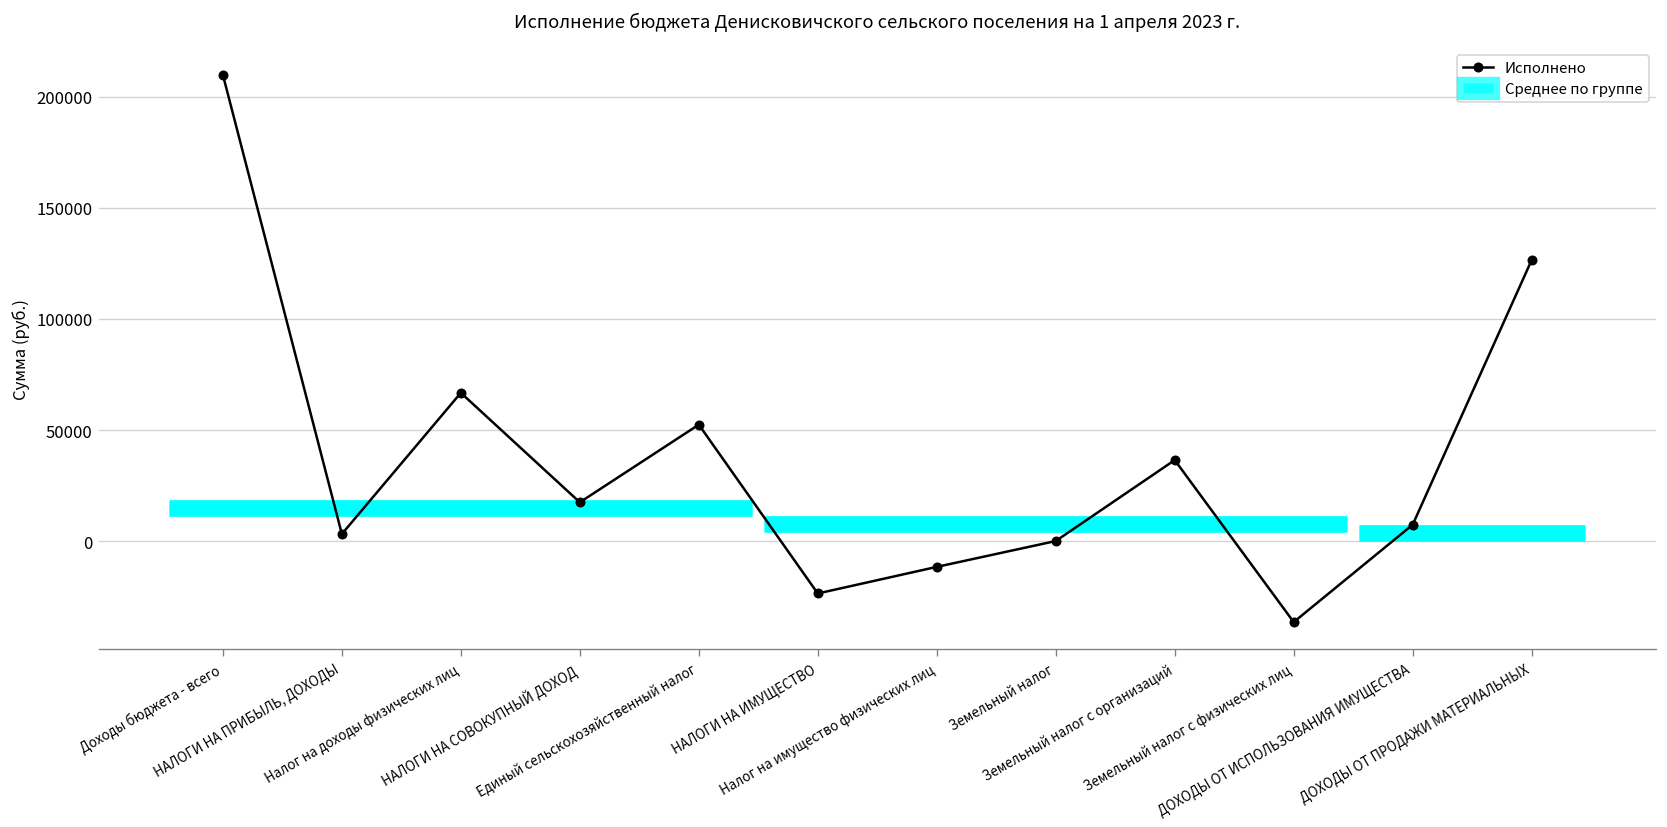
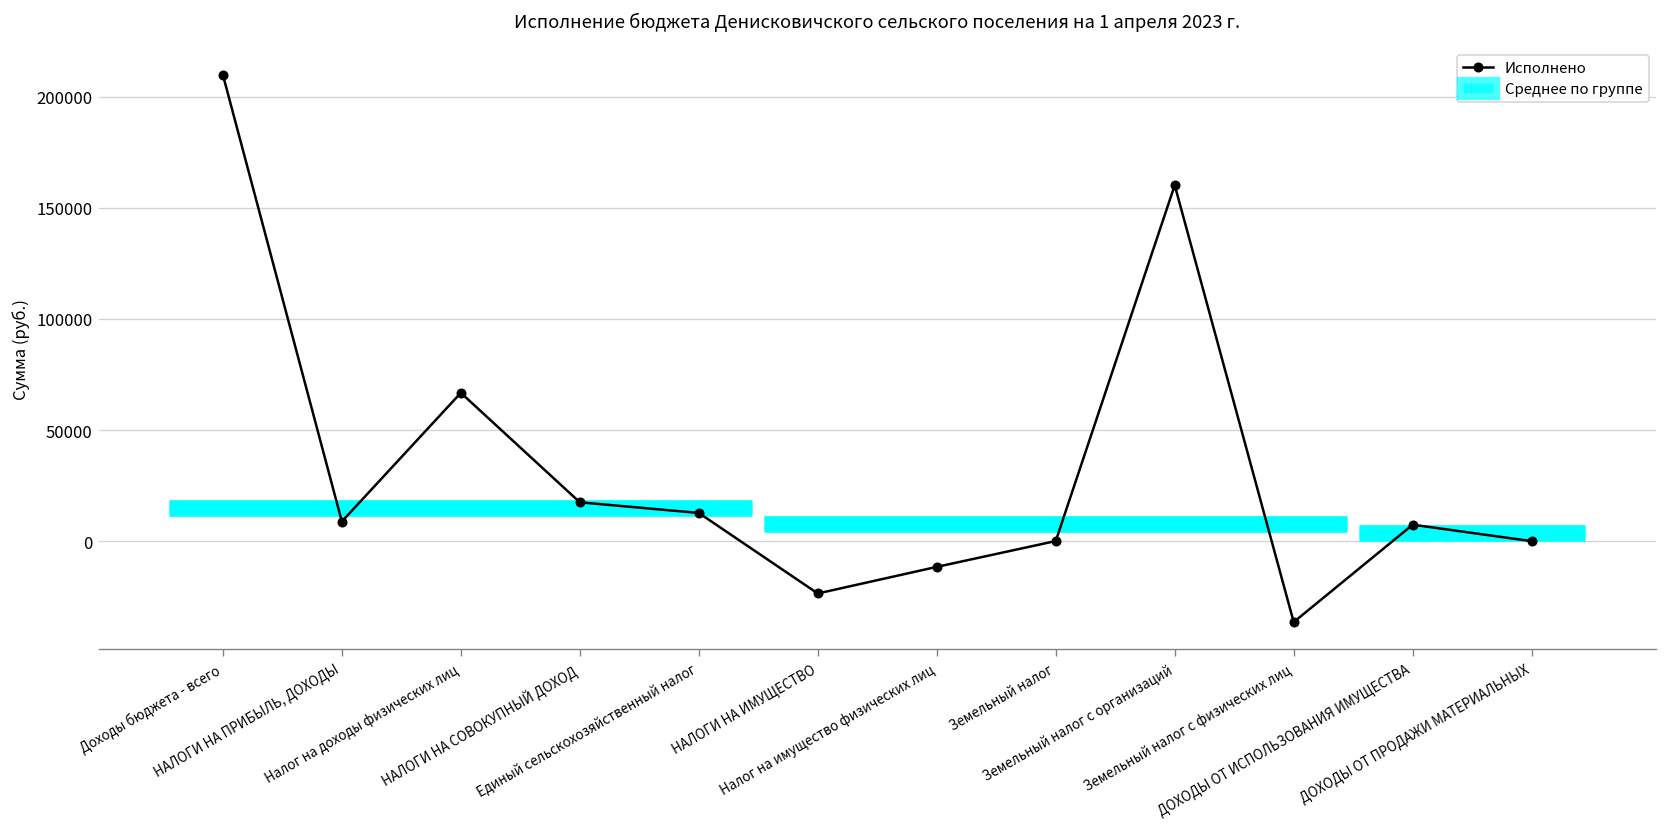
Исполнено, НАЛОГИ НА ПРИБЫЛЬ, ДОХОДЫ: 3000 -> 9000
Исполнено, Единый сельскохозяйственный налог: 52000 -> 13000
Исполнено, Земельный налог с организаций: 36000 -> 160000
Исполнено, ДОХОДЫ ОТ ПРОДАЖИ МАТЕРИАЛЬНЫХ: 126000 -> 0
